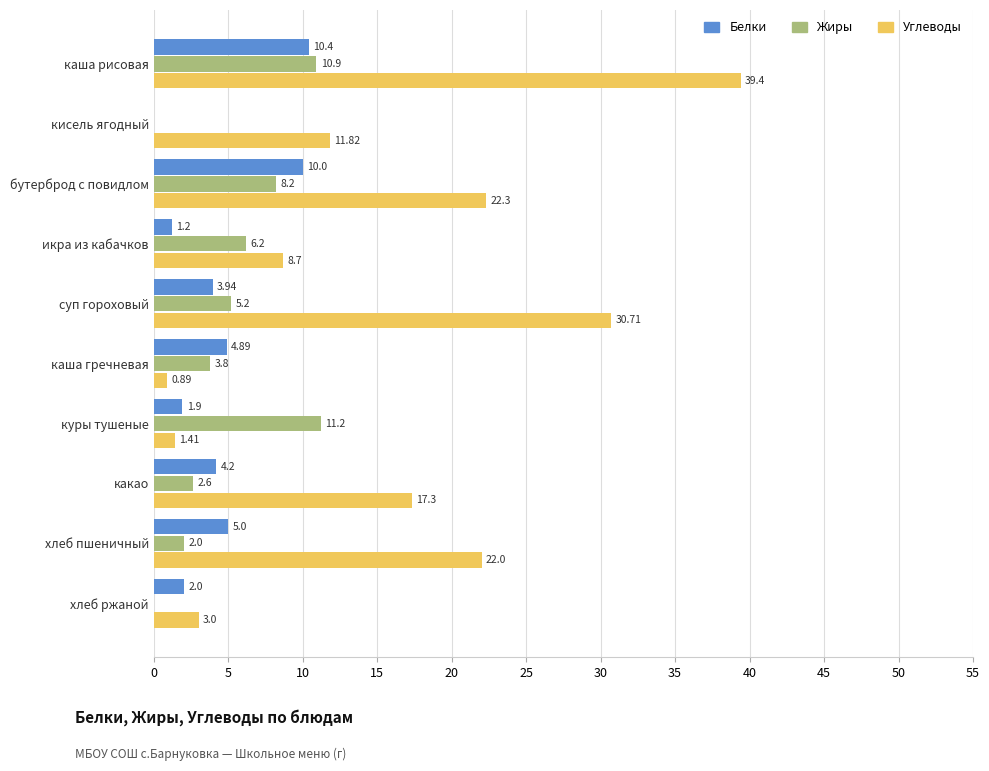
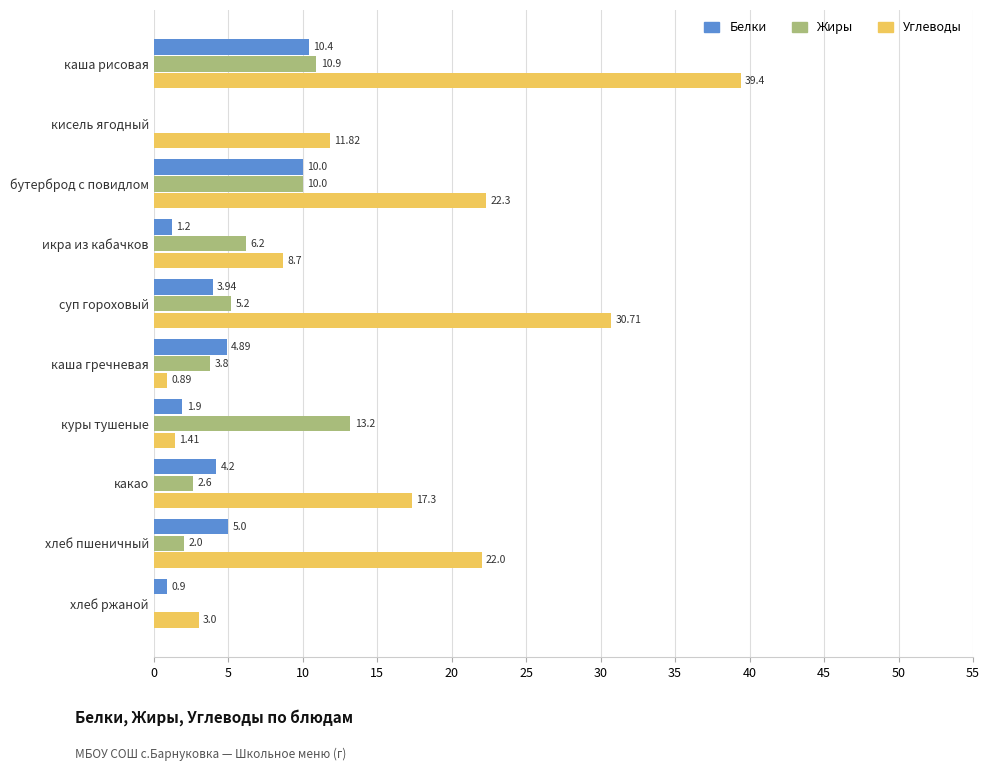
Жиры, бутерброд с повидлом: 8.2 -> 10.0
Жиры, куры тушеные: 11.2 -> 13.2
Белки, хлеб ржаной: 2.0 -> 0.9
